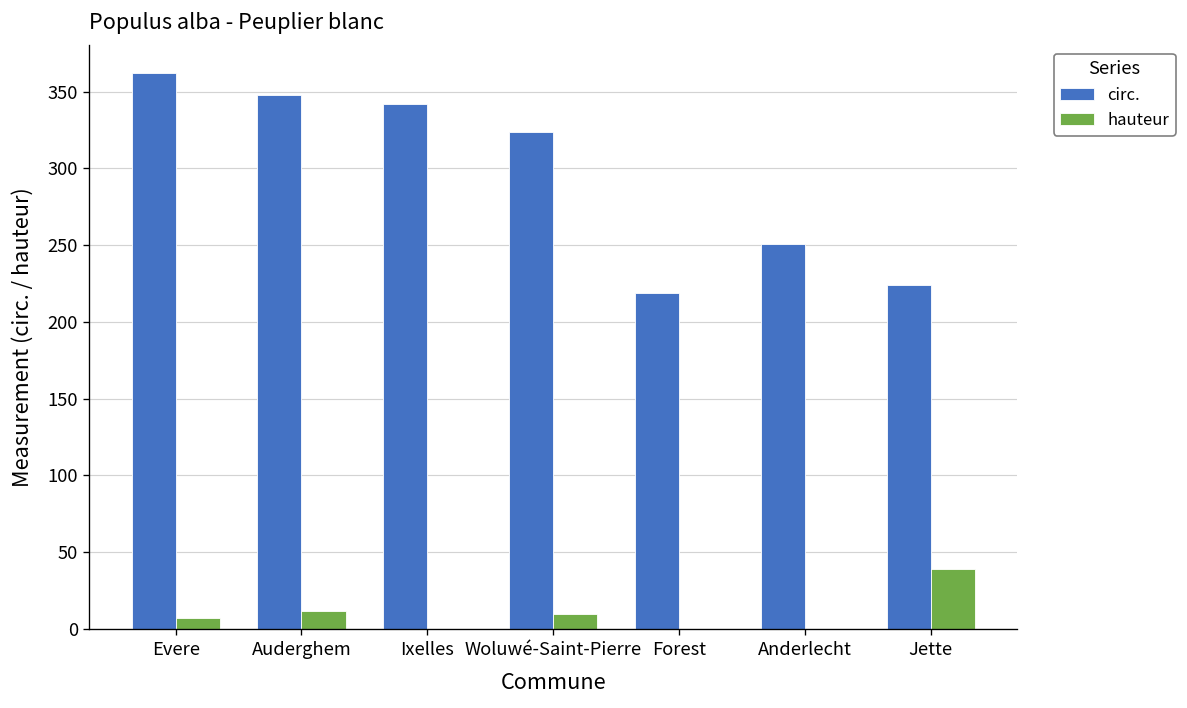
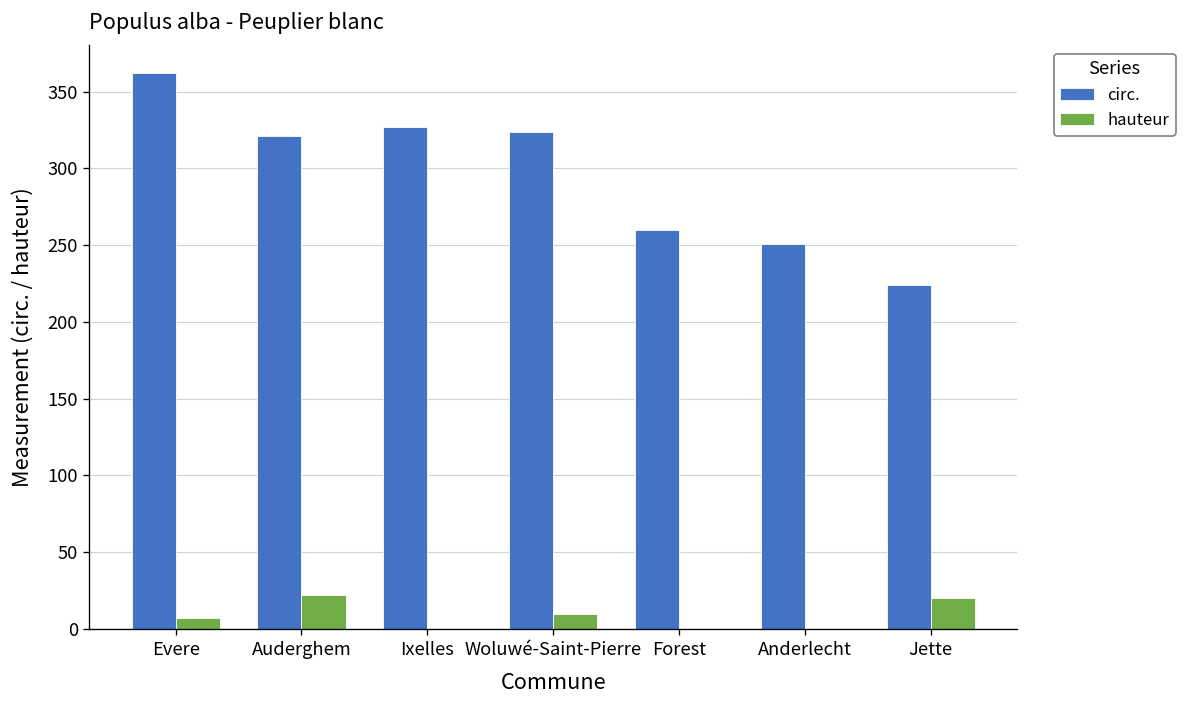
circ., Auderghem: 348 -> 321
hauteur, Auderghem: 12 -> 22
circ., Ixelles: 342 -> 327
circ., Forest: 219 -> 260
hauteur, Jette: 39 -> 20
